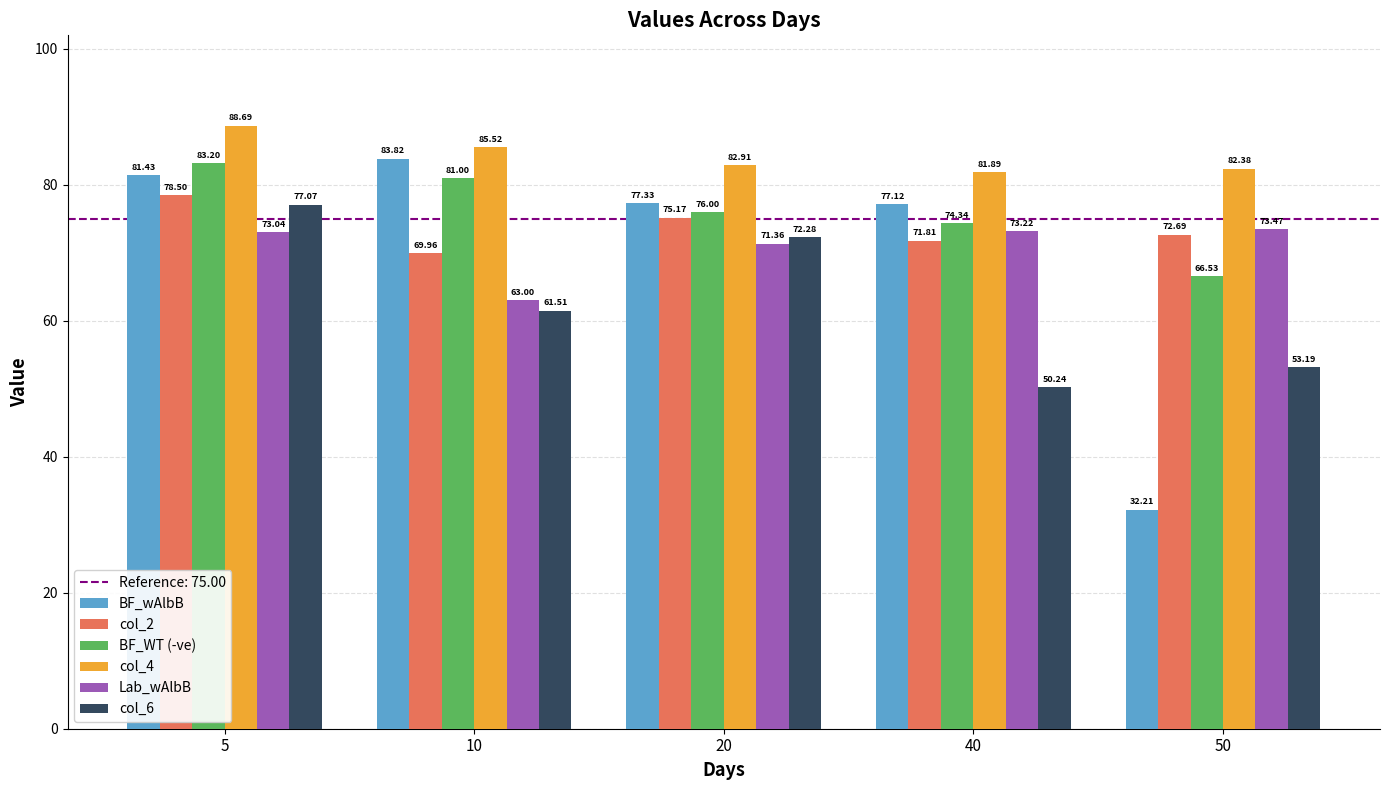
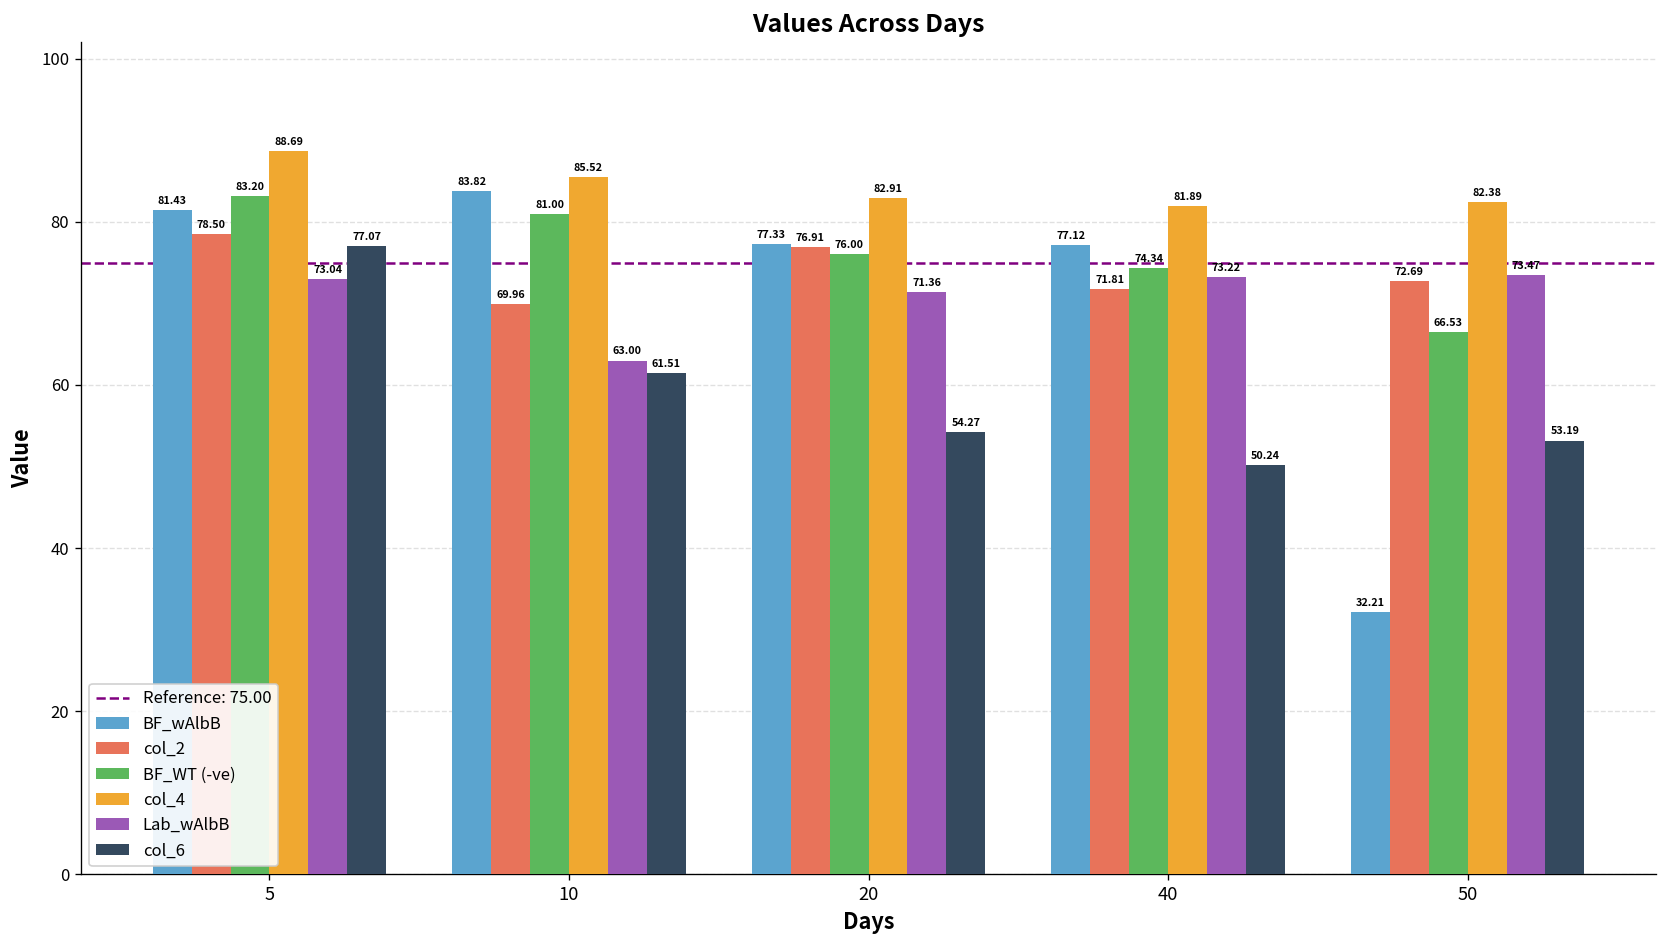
col_2, 20: 75.17 -> 76.91
col_6, 20: 72.28 -> 54.27
